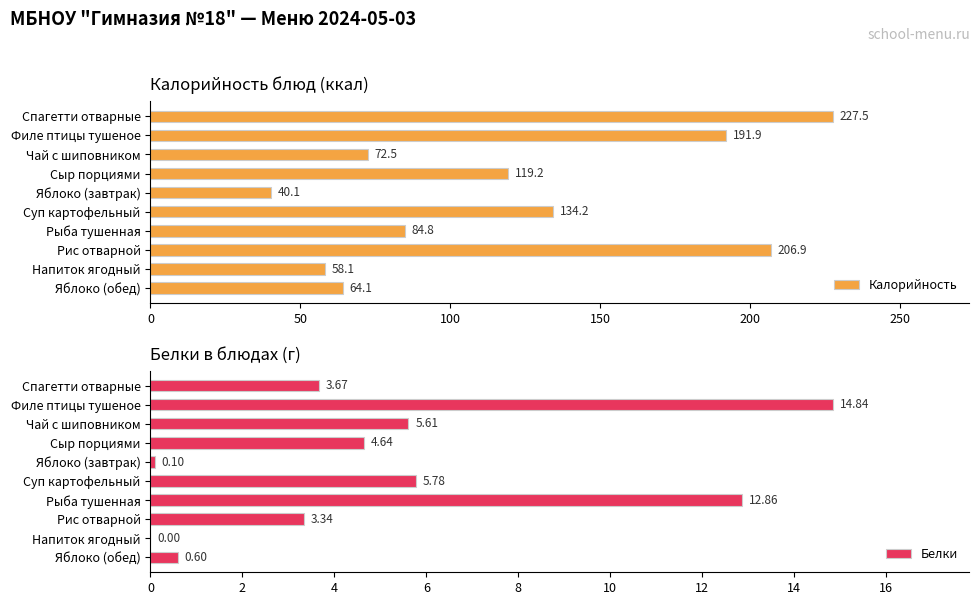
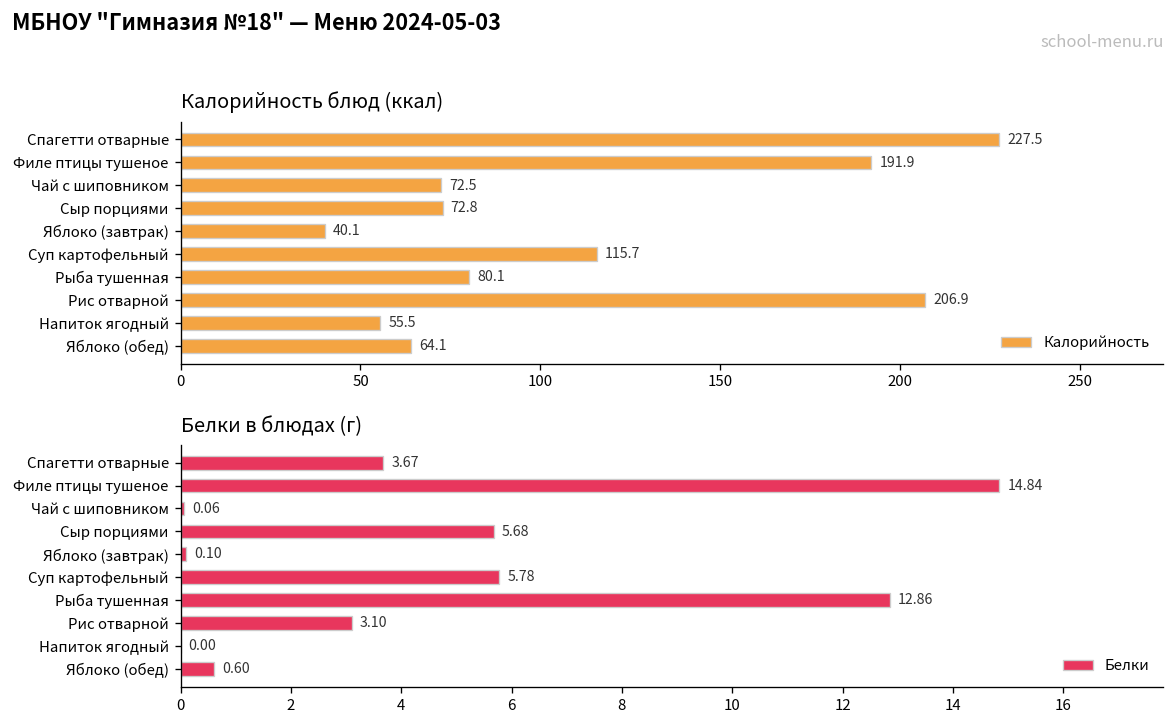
Калорийность блюд (ккал), Сыр порциями: 119.2 -> 72.8
Калорийность блюд (ккал), Суп картофельный: 134.2 -> 115.7
Калорийность блюд (ккал), Рыба тушенная: 84.8 -> 80.1
Калорийность блюд (ккал), Напиток ягодный: 58.1 -> 55.5
Белки в блюдах (г), Чай с шиповником: 5.61 -> 0.06
Белки в блюдах (г), Сыр порциями: 4.64 -> 5.68
Белки в блюдах (г), Рис отварной: 3.34 -> 3.10
